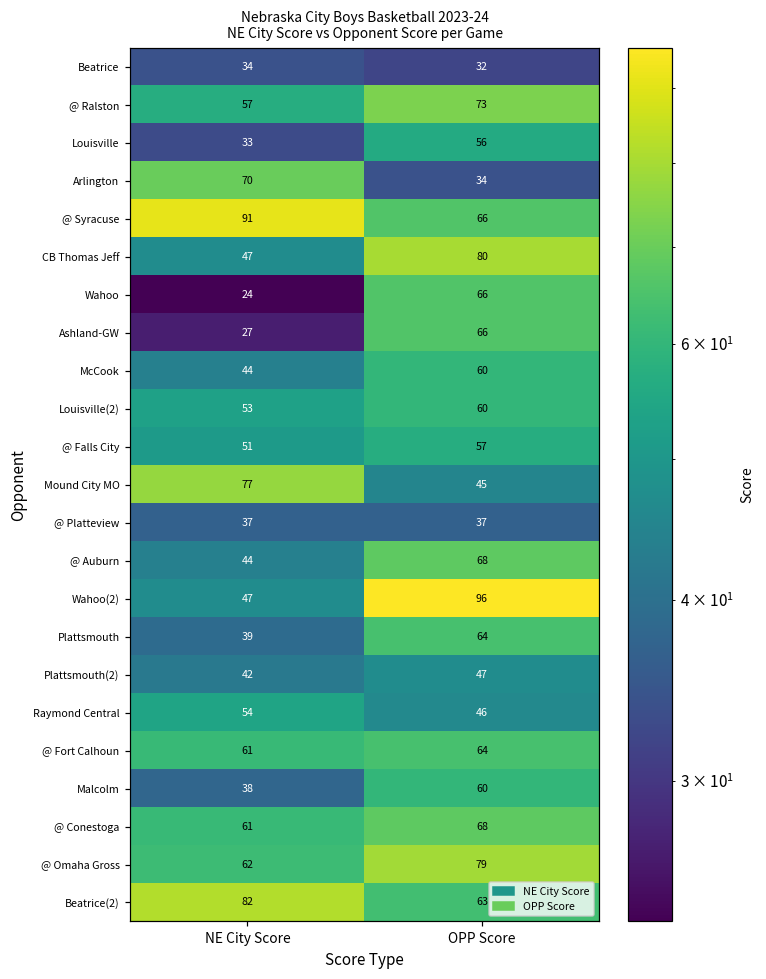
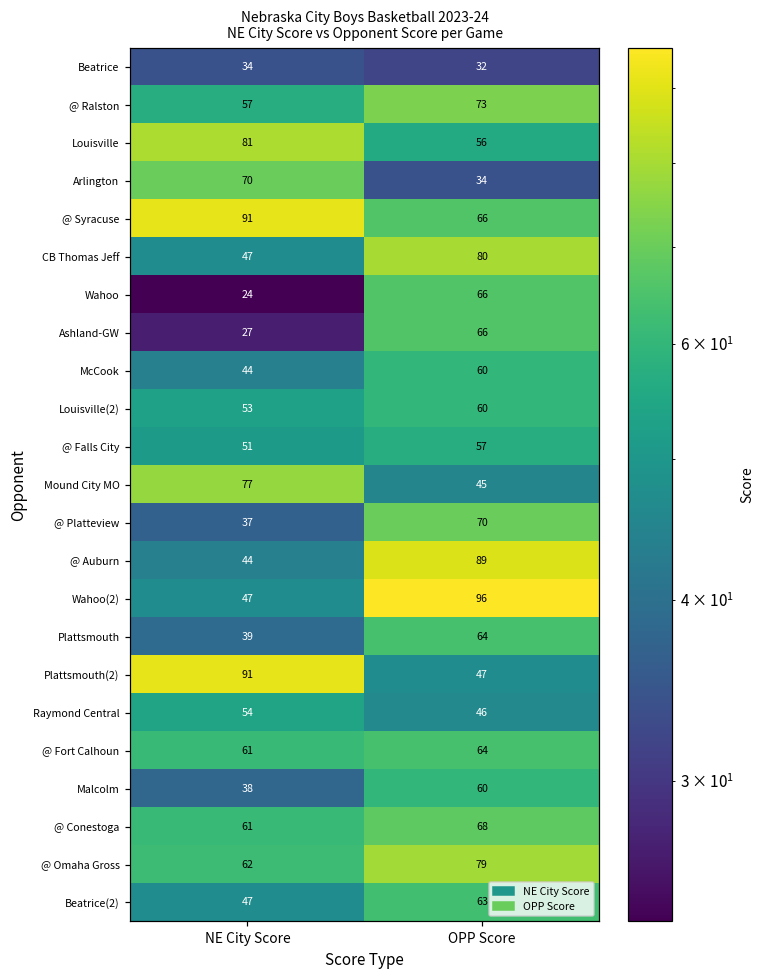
Louisville, NE City Score: 33 -> 81
@ Platteview, OPP Score: 37 -> 70
@ Auburn, OPP Score: 68 -> 89
Plattsmouth(2), NE City Score: 42 -> 91
Beatrice(2), NE City Score: 82 -> 47
